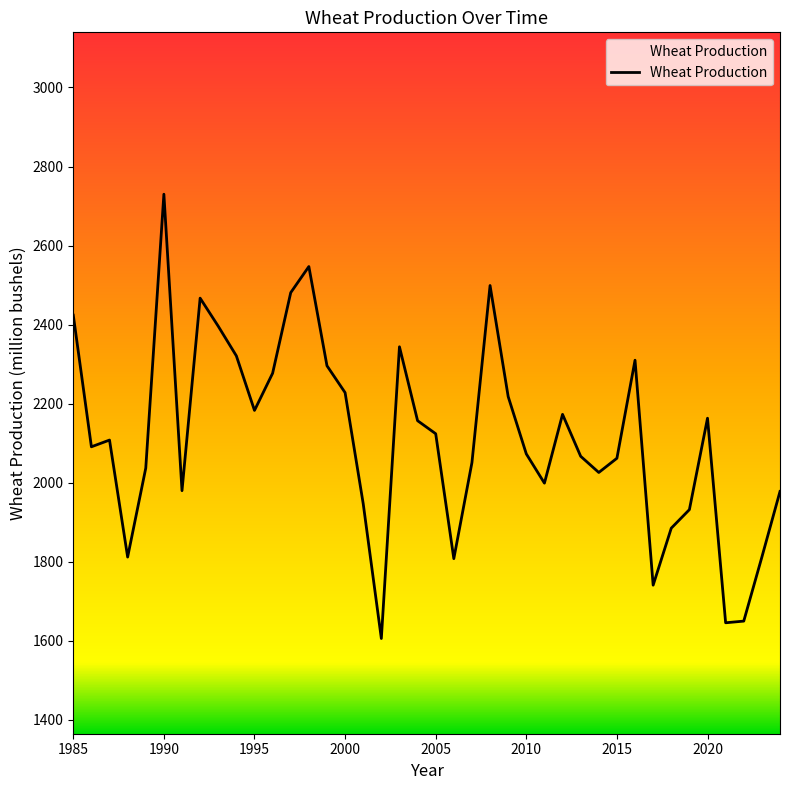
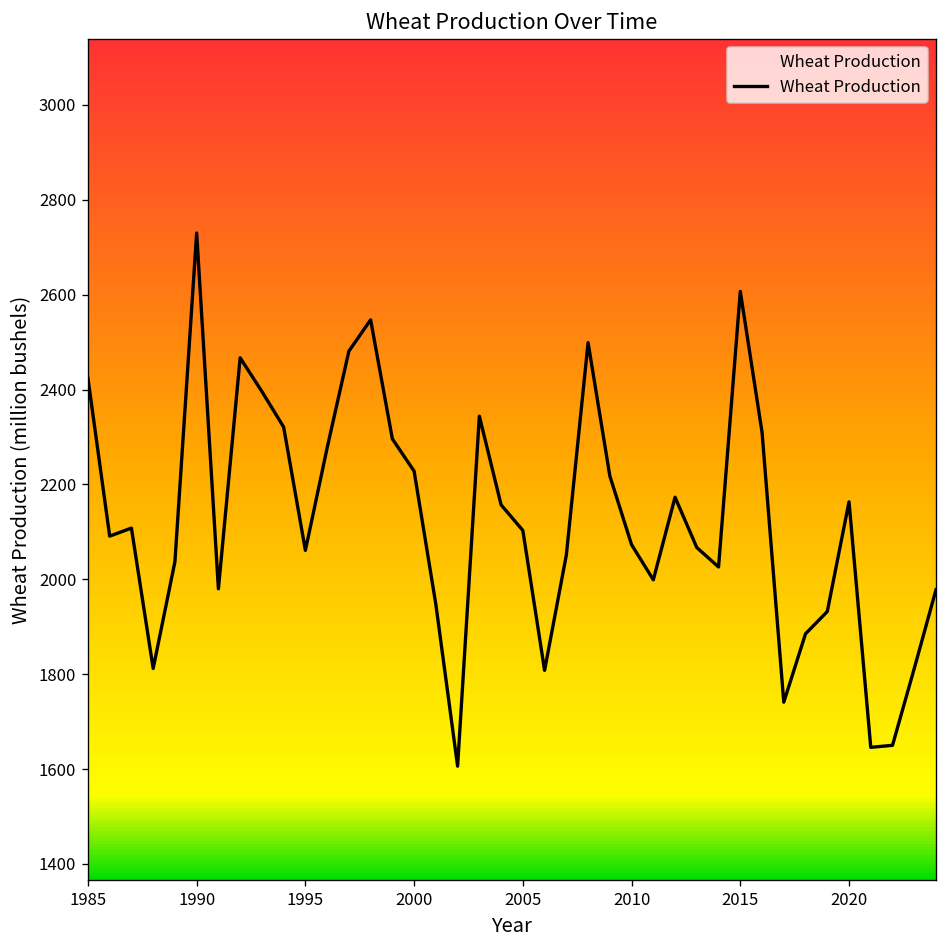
1995: 2180 -> 2060
2005: 2120 -> 2100
2015: 2060 -> 2610
